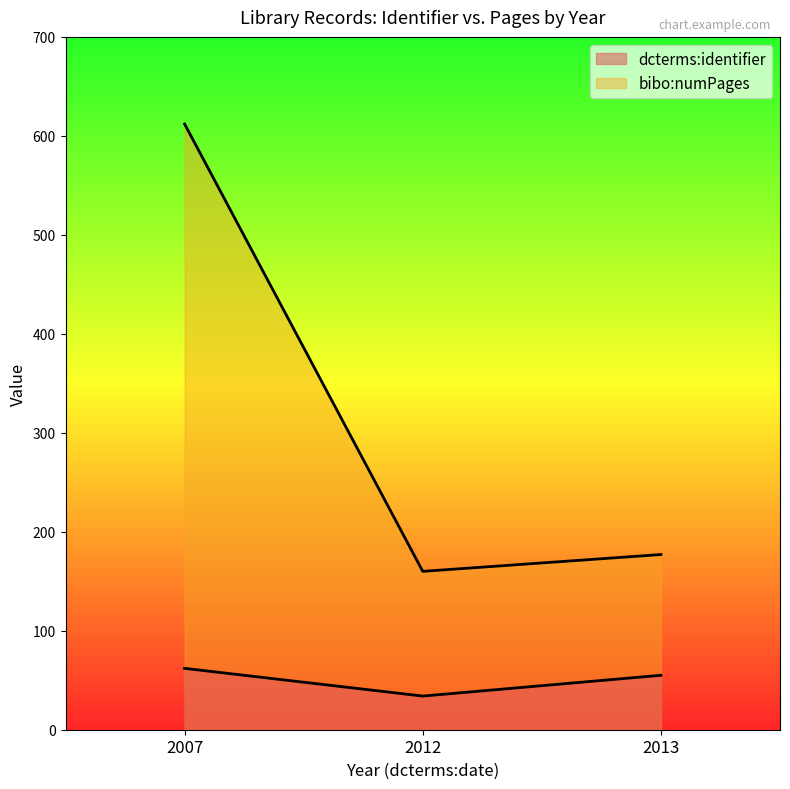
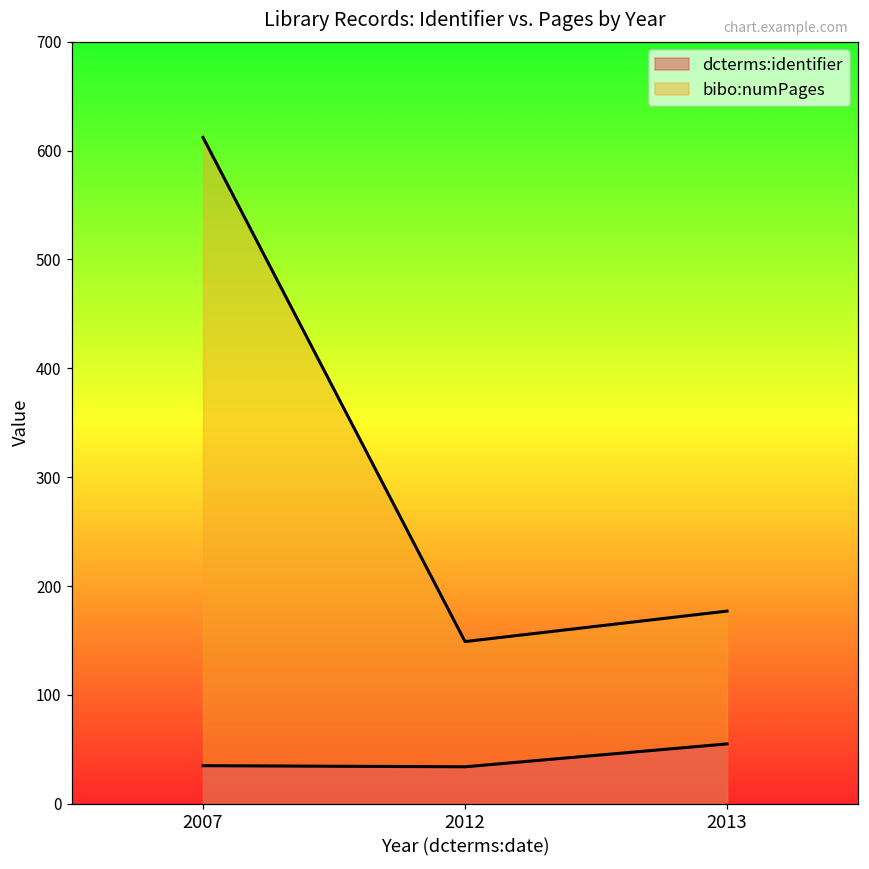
dcterms:identifier, 2007: 60 -> 40
bibo:numPages, 2012: 160 -> 150
